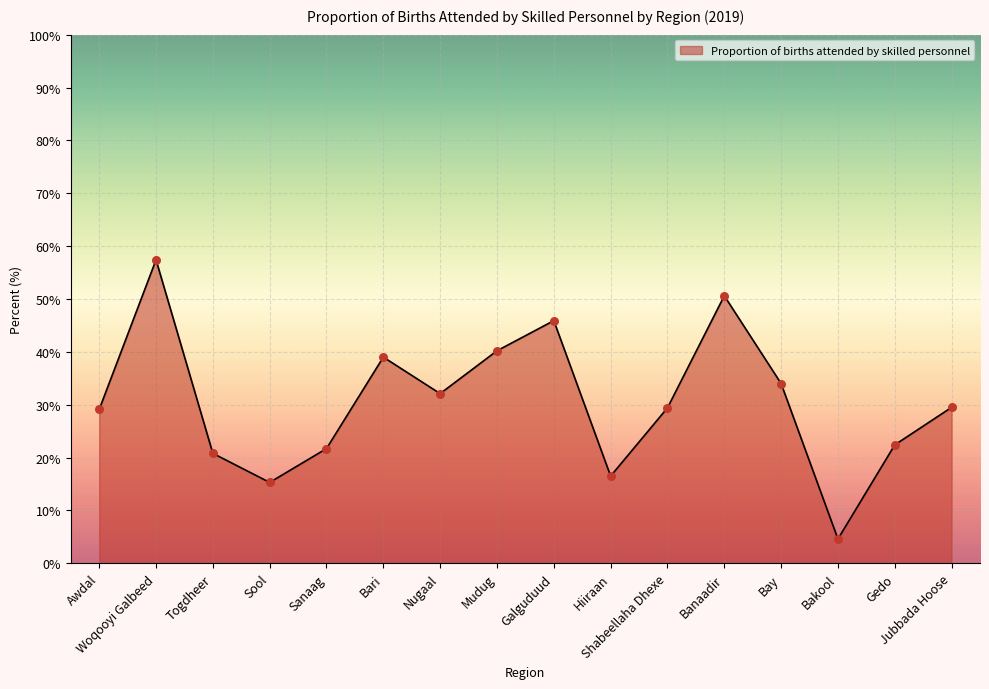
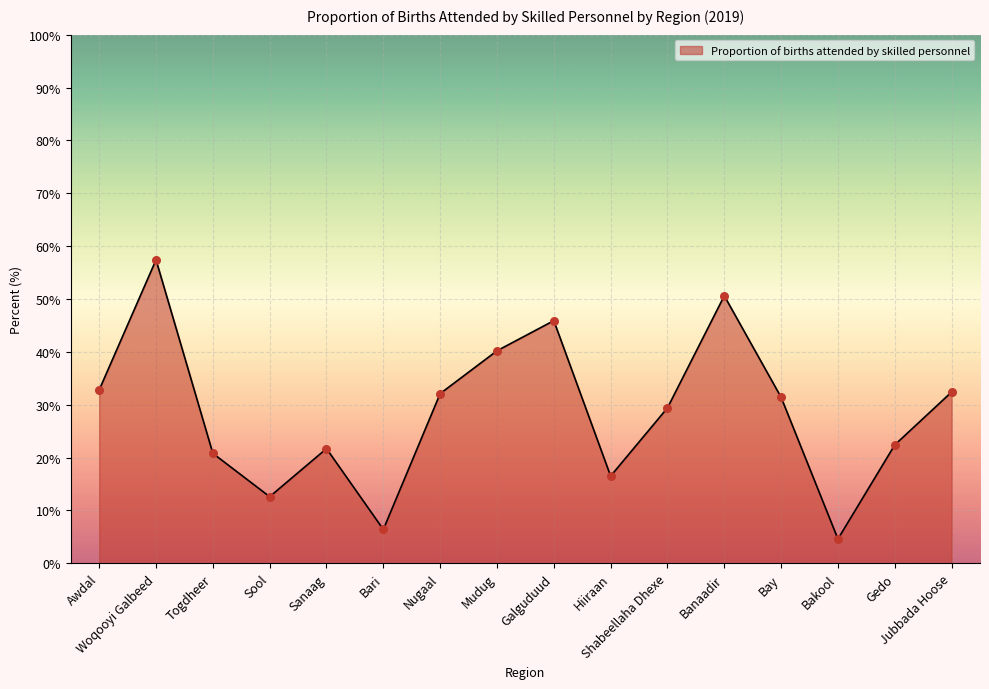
Awdal: 29% -> 33%
Sool: 15% -> 13%
Bari: 39% -> 6%
Bay: 34% -> 31%
Jubbada Hoose: 30% -> 32%
